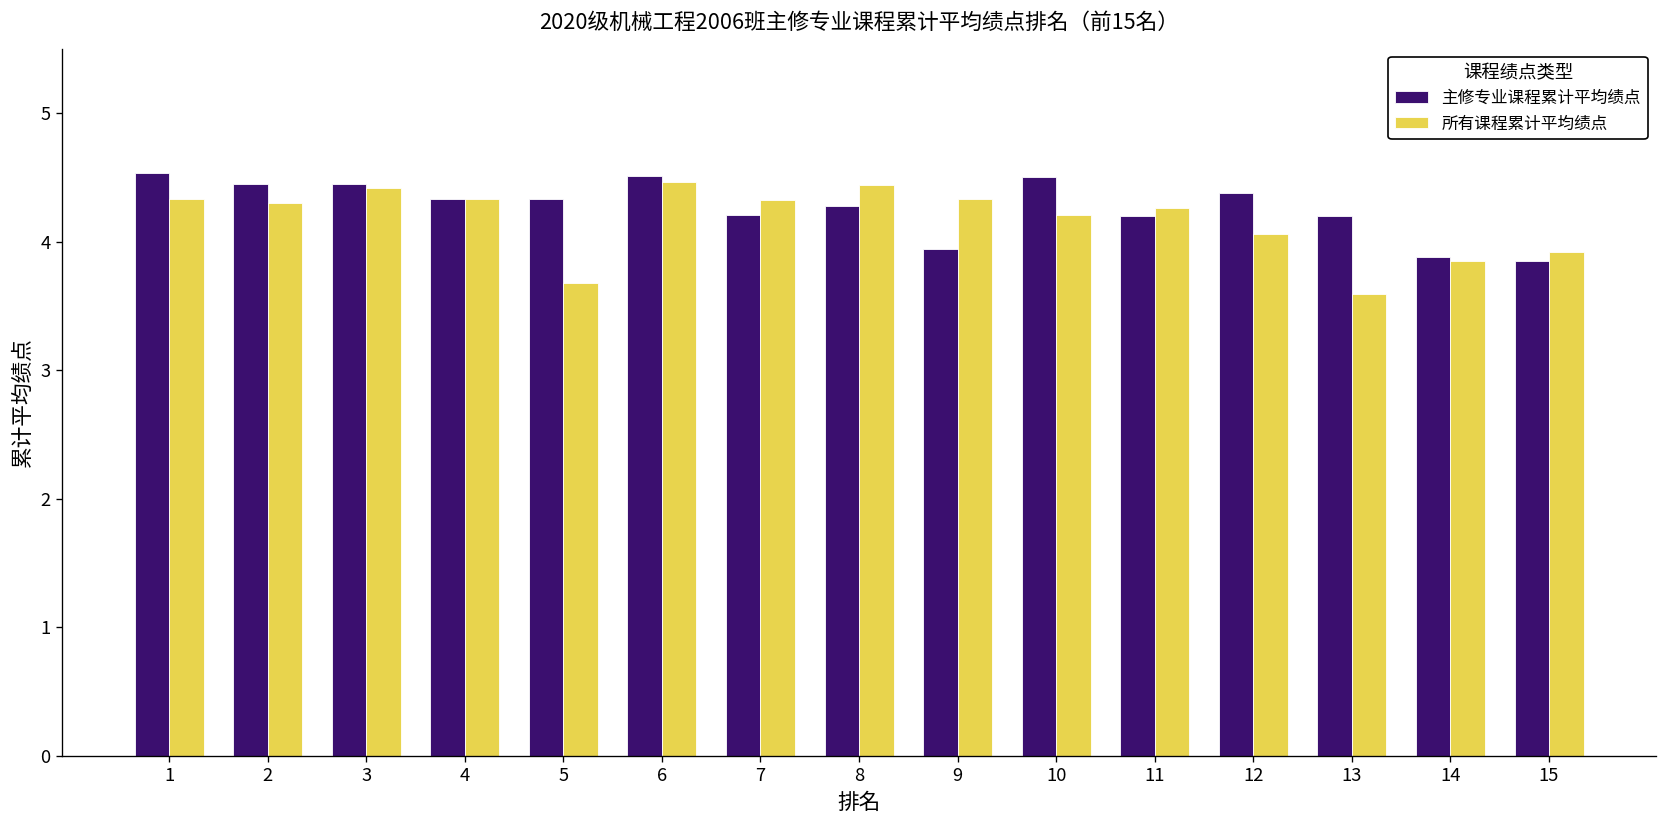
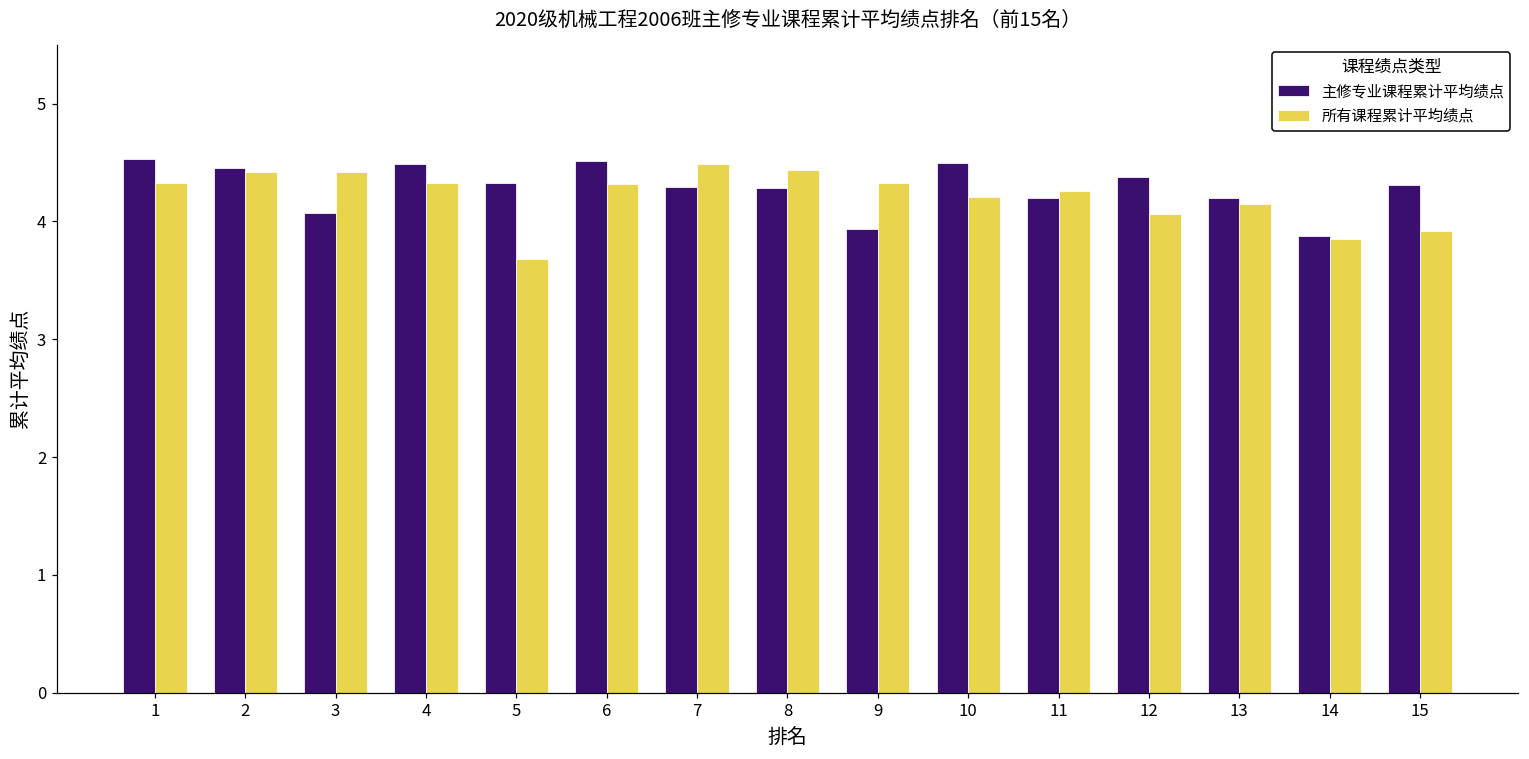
所有课程累计平均绩点, 2: 4.30 -> 4.42
主修专业课程累计平均绩点, 3: 4.45 -> 4.07
主修专业课程累计平均绩点, 4: 4.33 -> 4.49
所有课程累计平均绩点, 6: 4.46 -> 4.32
主修专业课程累计平均绩点, 7: 4.21 -> 4.29
所有课程累计平均绩点, 7: 4.32 -> 4.49
所有课程累计平均绩点, 13: 3.59 -> 4.15
主修专业课程累计平均绩点, 15: 3.85 -> 4.31
